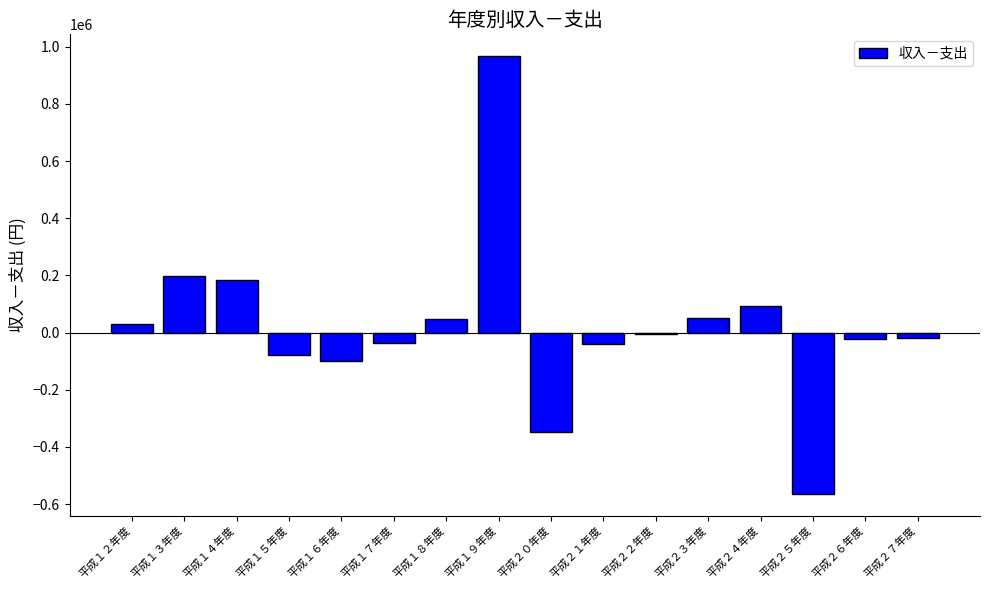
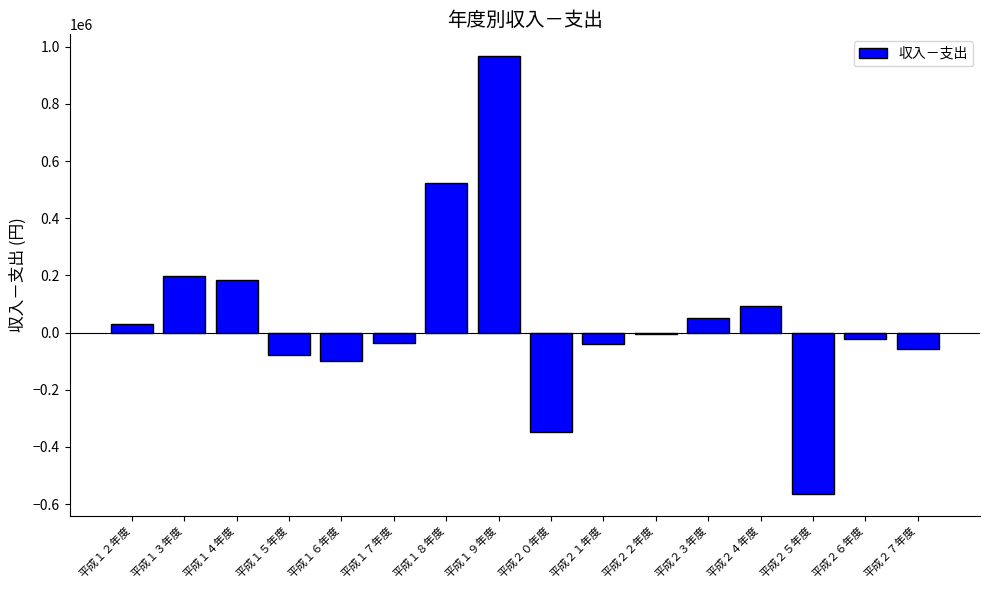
平成１８年度: 50000 -> 520000
平成２７年度: -20000 -> -60000
